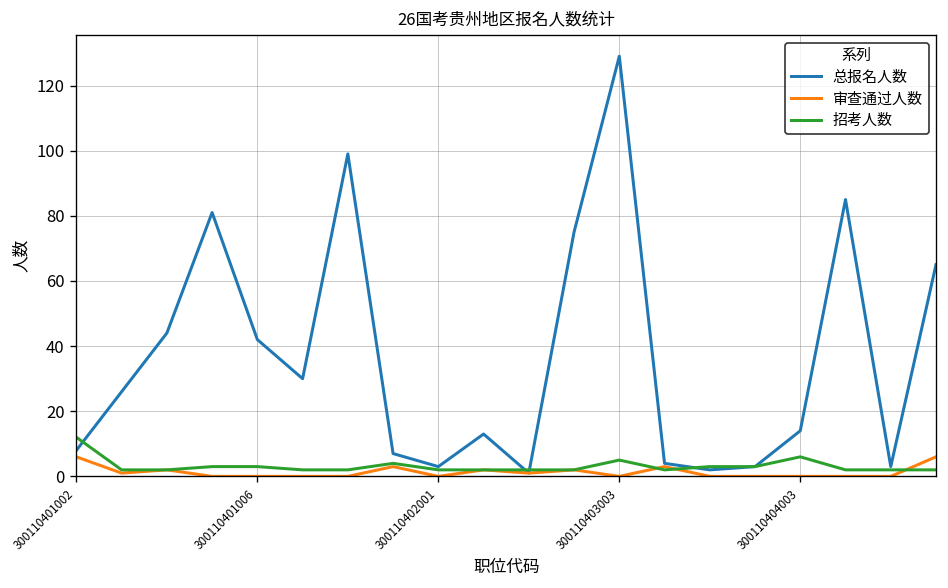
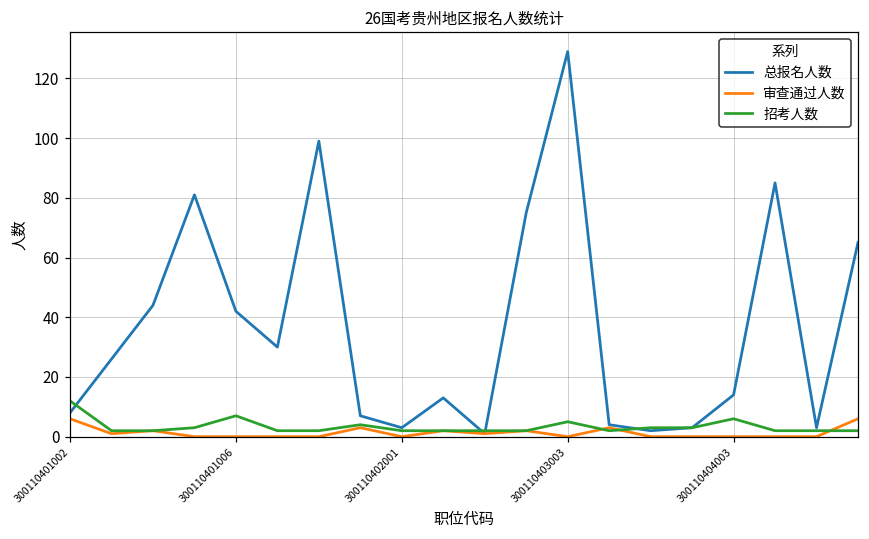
招考人数, 300110401006: 3 -> 7
